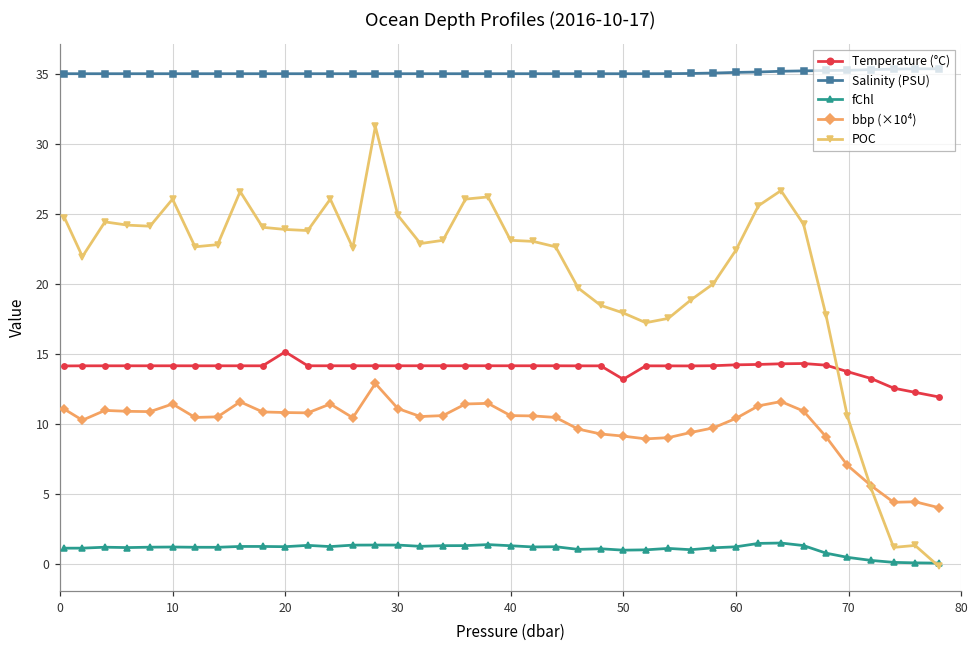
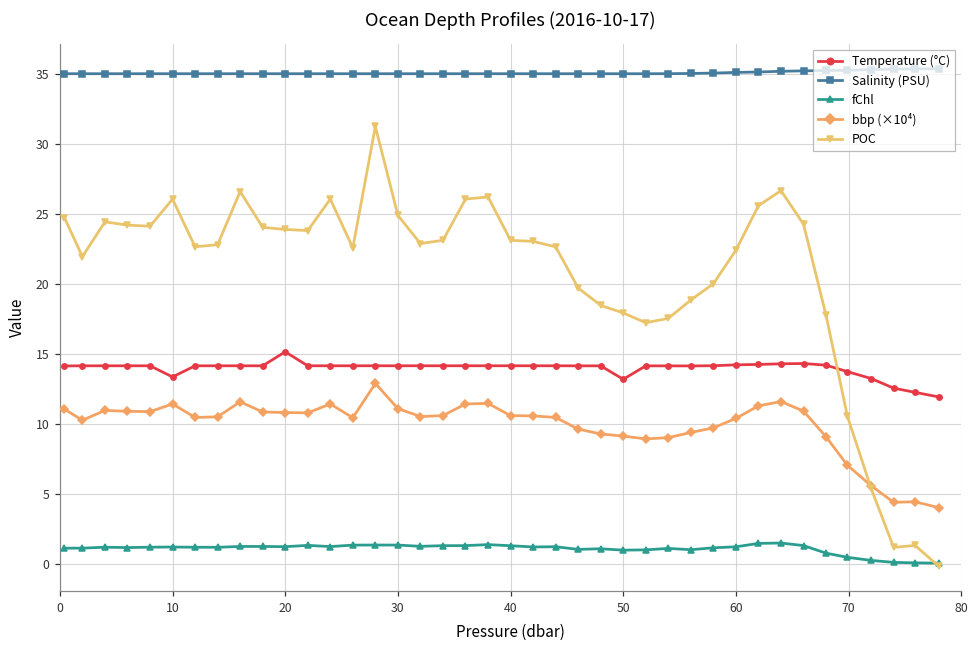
Temperature (°C), 10: 14.2 -> 13.4
